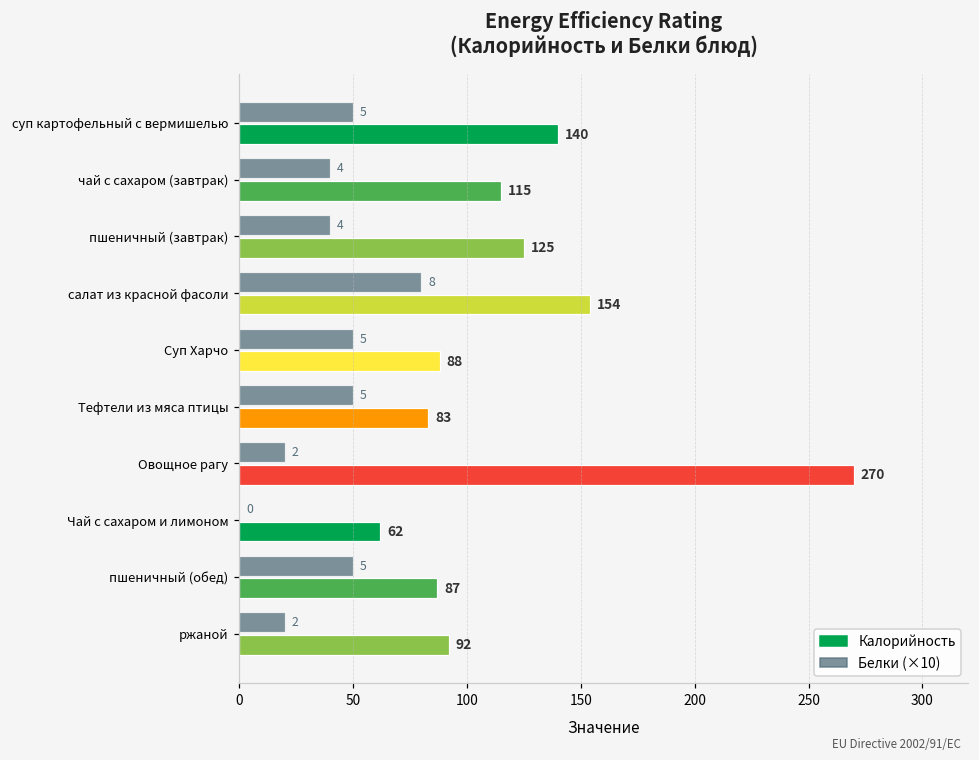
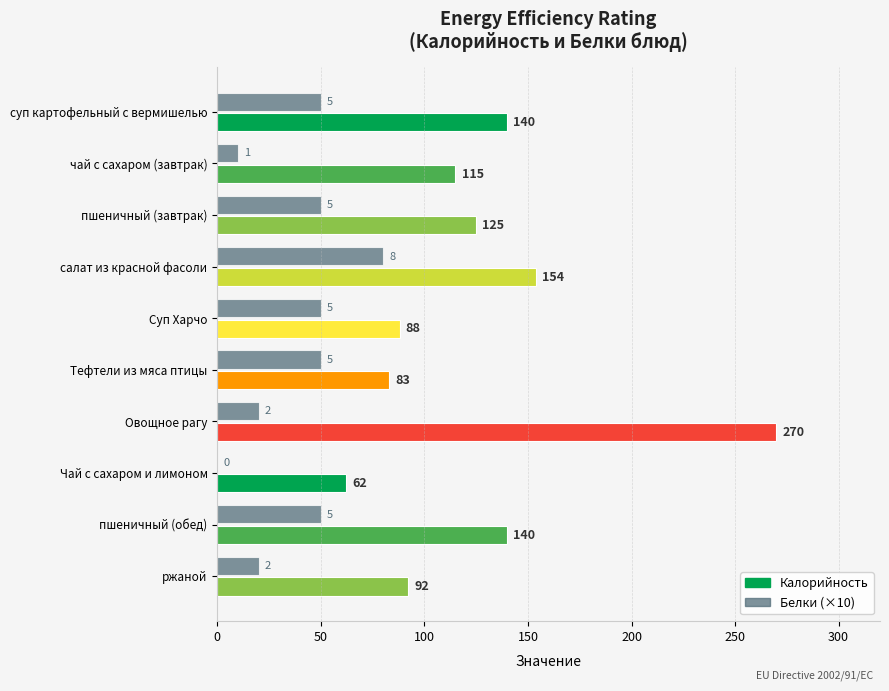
Белки (×10), чай с сахаром (завтрак): 4 -> 1
Белки (×10), пшеничный (завтрак): 4 -> 5
Калорийность, пшеничный (обед): 87 -> 140
